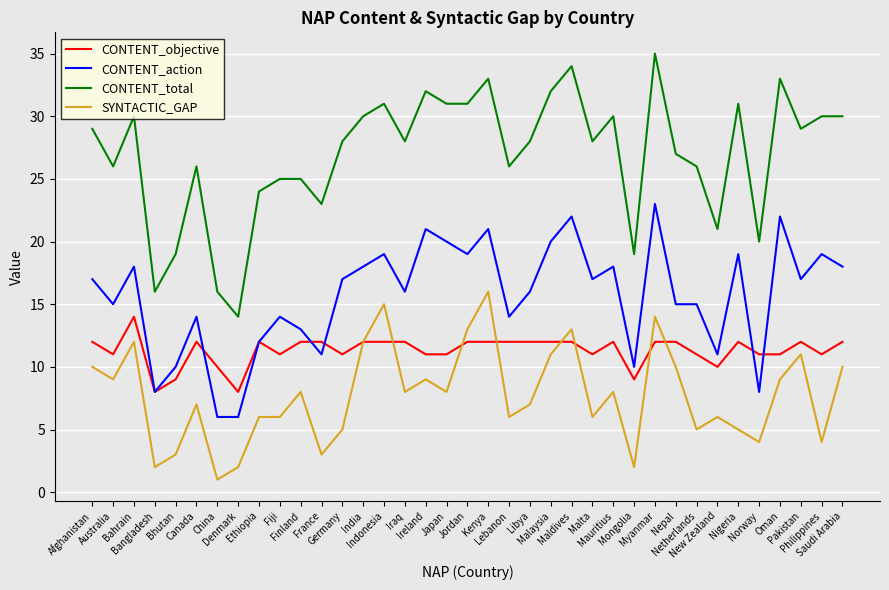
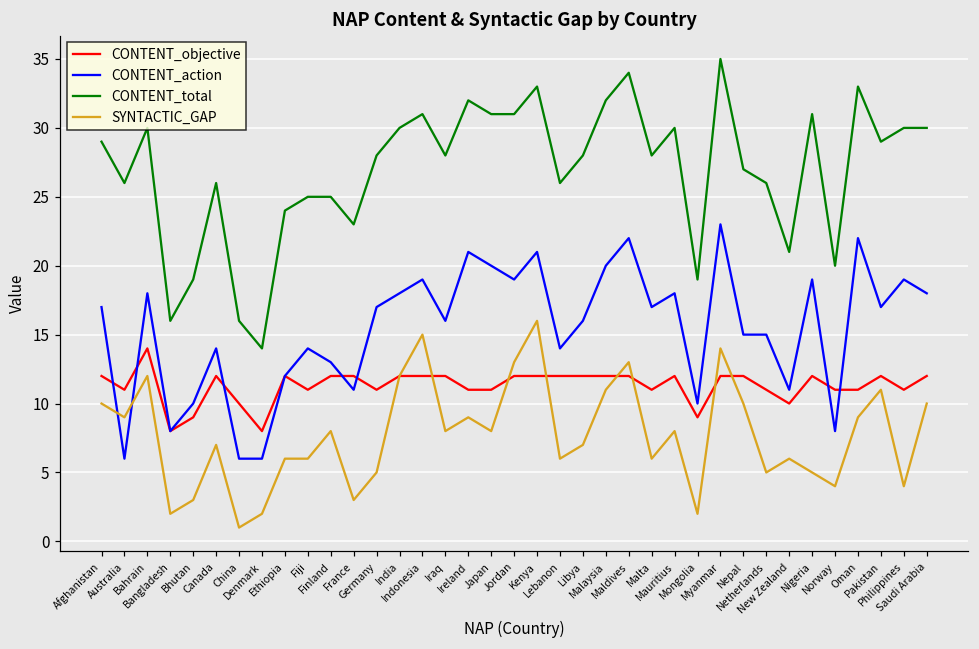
CONTENT_action, Australia: 15 -> 6
